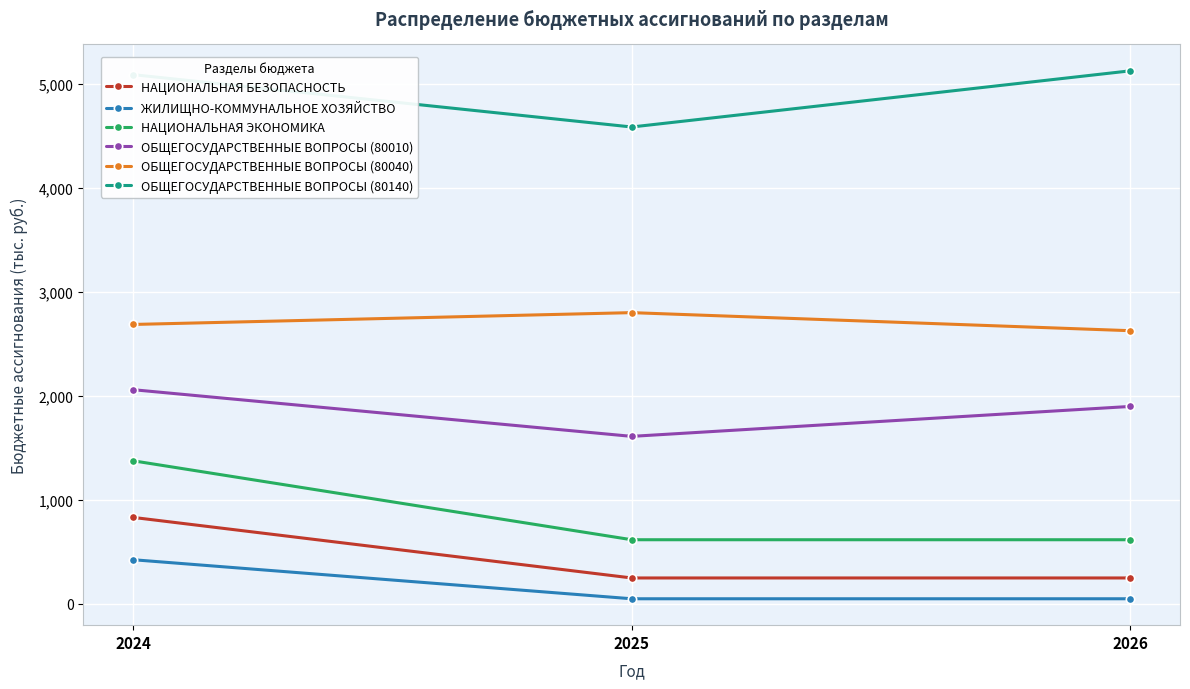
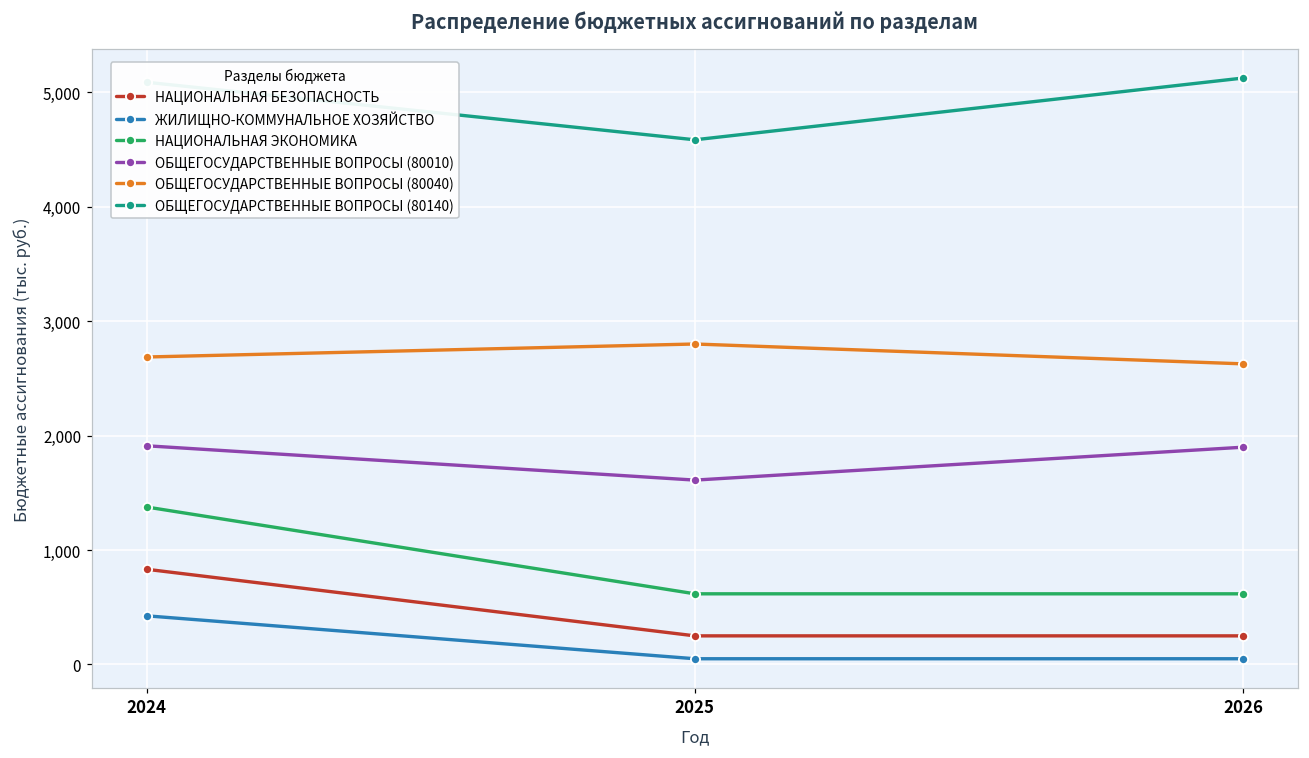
ОБЩЕГОСУДАРСТВЕННЫЕ ВОПРОСЫ (80010), 2024: 2,060 -> 1,910
